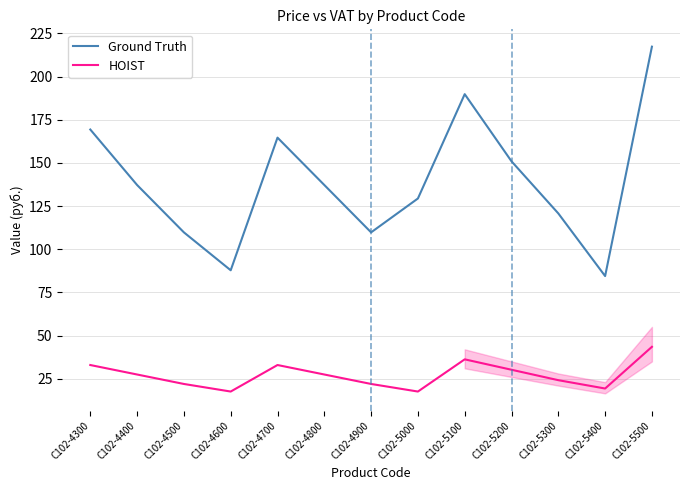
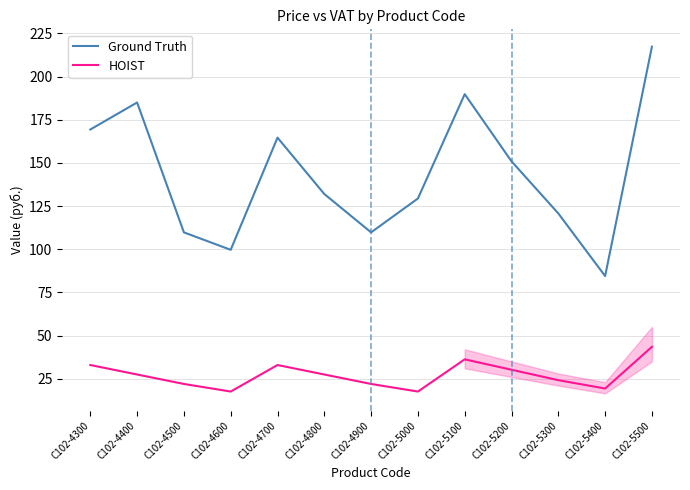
Ground Truth, С102-4400: 137 -> 185
Ground Truth, С102-4600: 88 -> 100
Ground Truth, С102-4800: 137 -> 132
